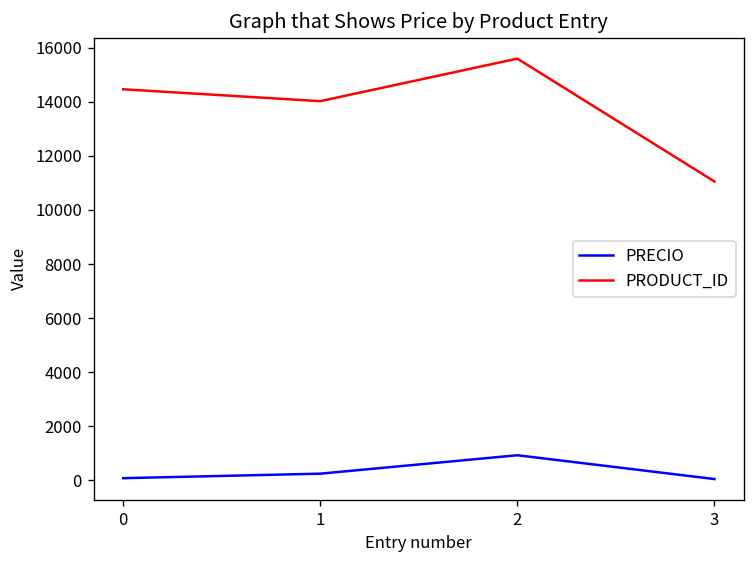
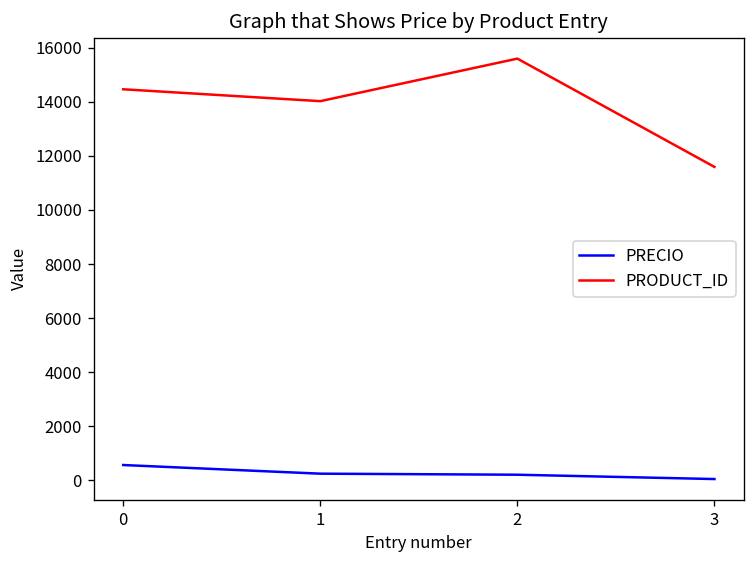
PRECIO, 0: 100 -> 600
PRECIO, 2: 900 -> 200
PRODUCT_ID, 3: 11100 -> 11600
